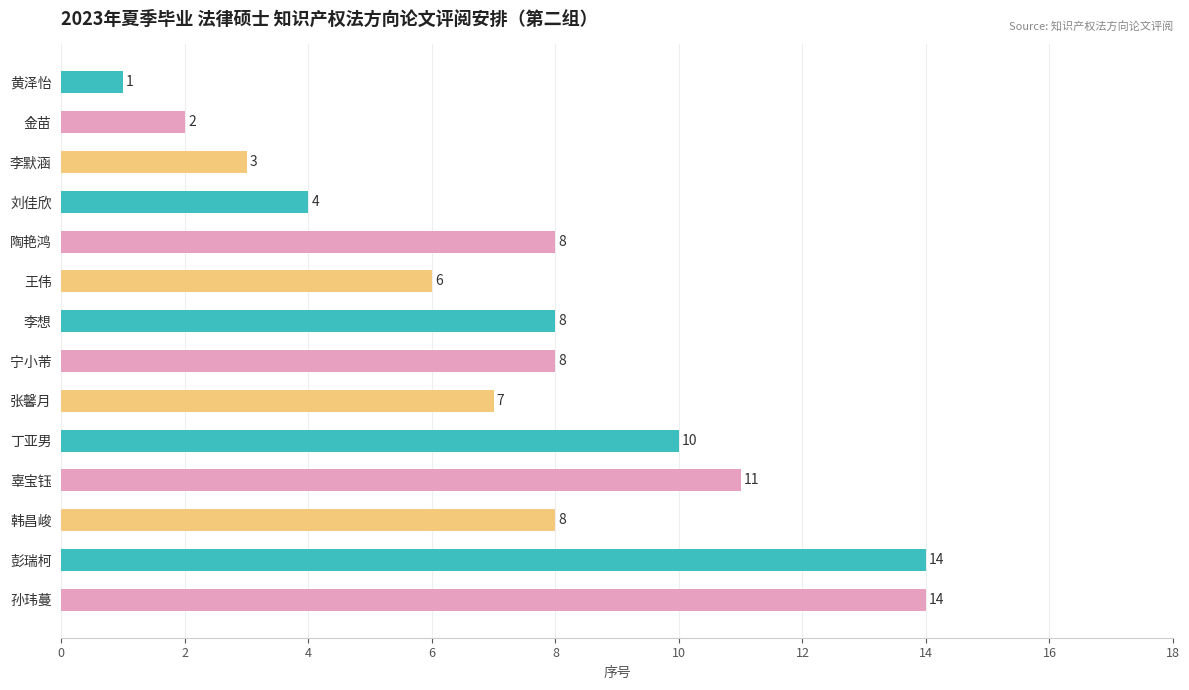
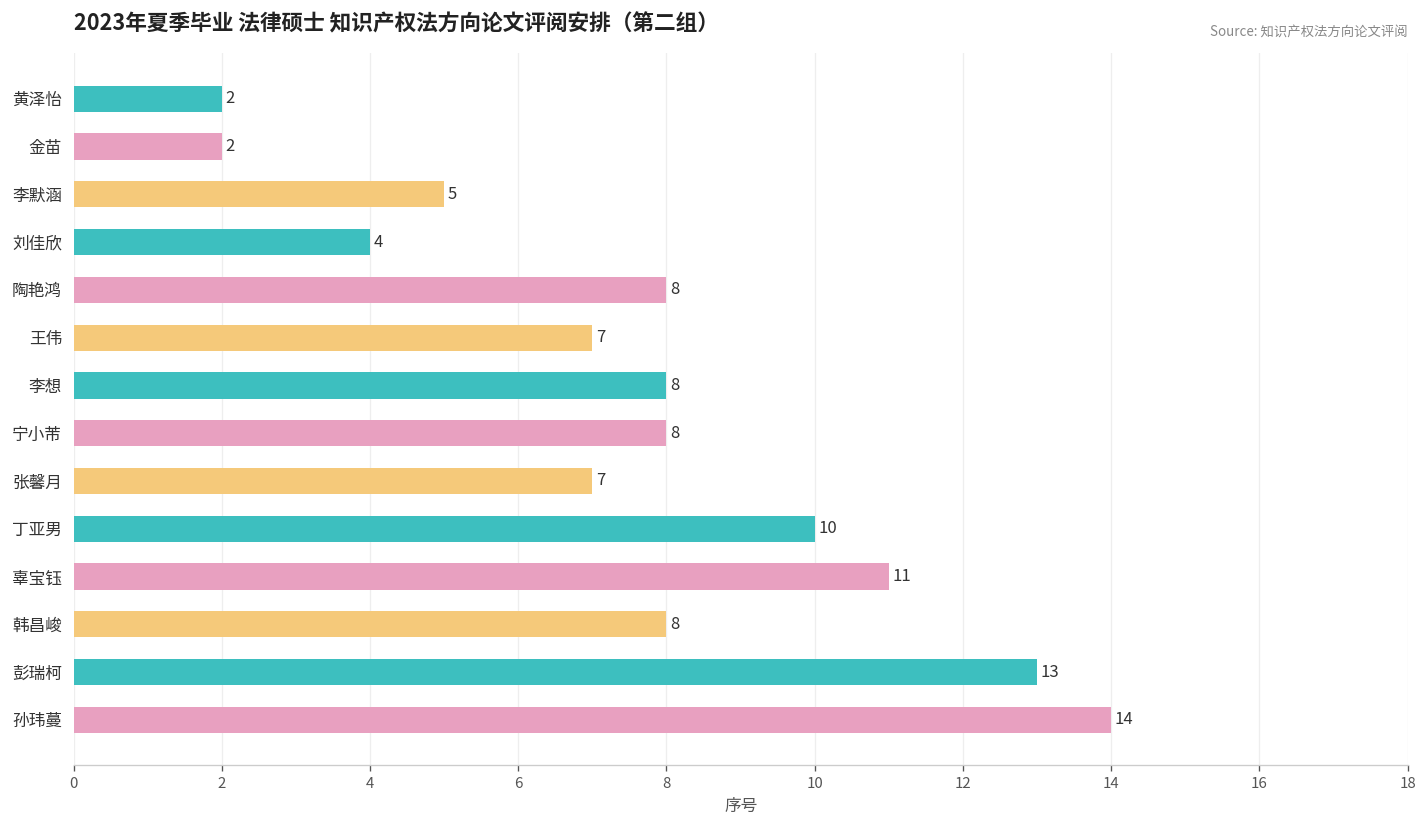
黄泽怡: 1 -> 2
李默涵: 3 -> 5
王伟: 6 -> 7
彭瑞柯: 14 -> 13
